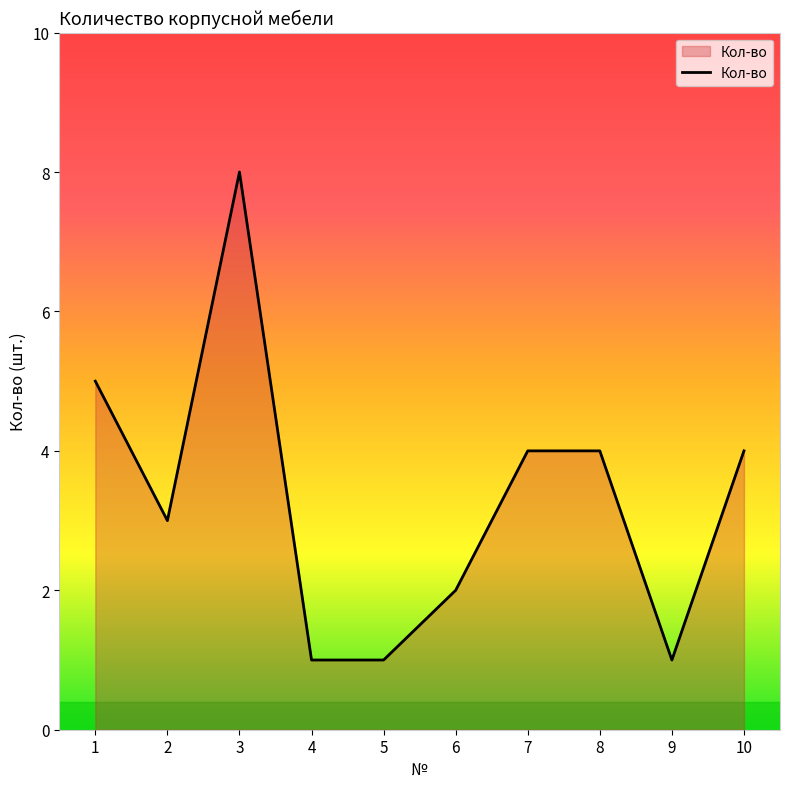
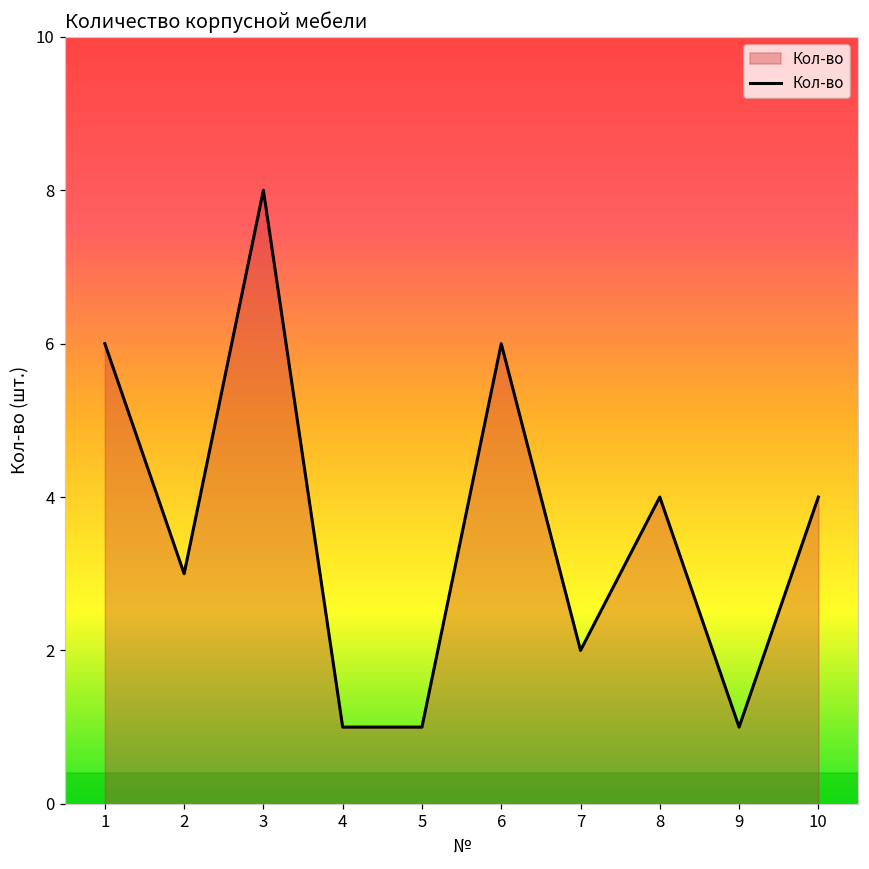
1: 5 -> 6
6: 2 -> 6
7: 4 -> 2
